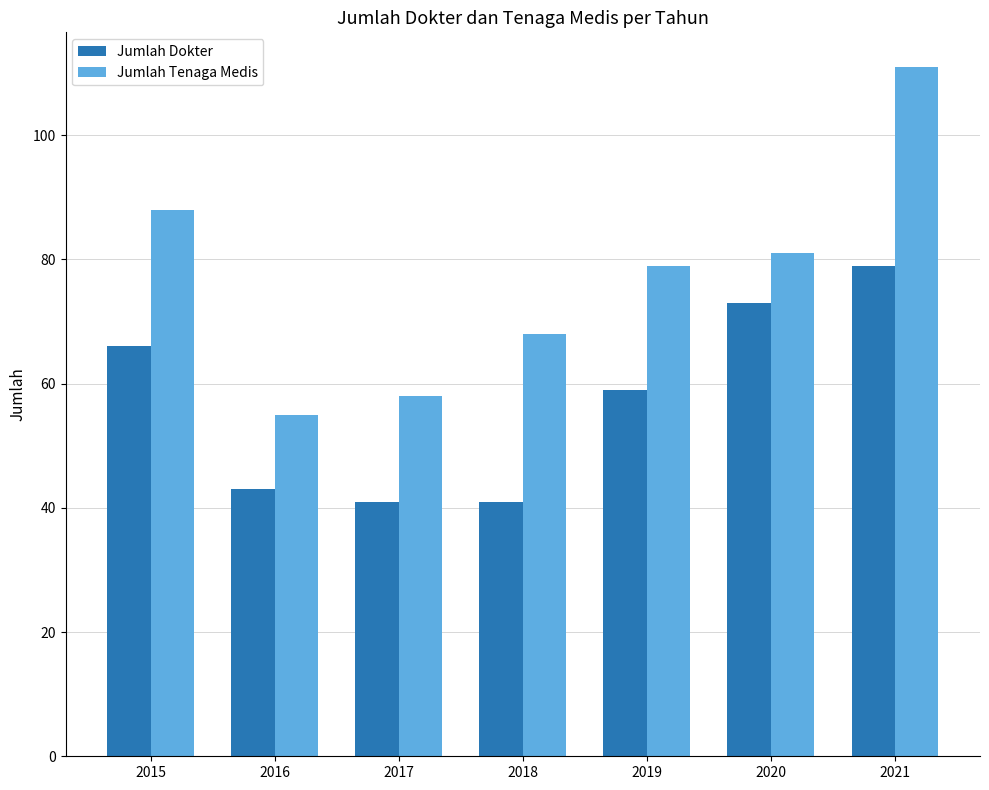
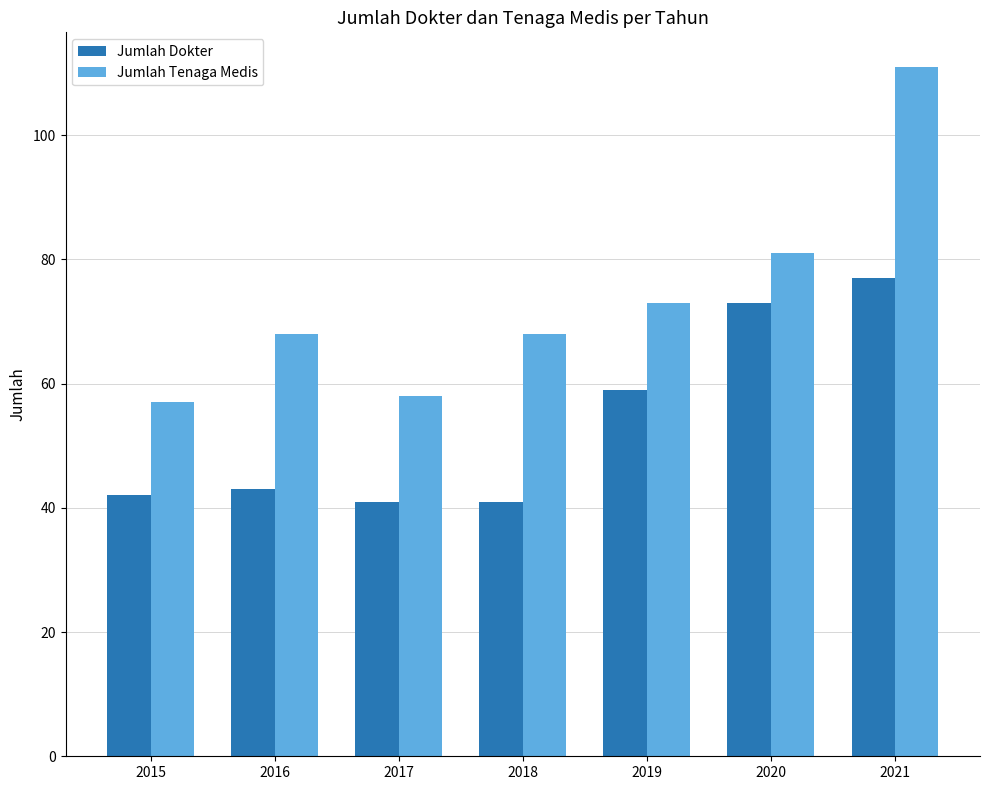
Jumlah Dokter, 2015: 66 -> 42
Jumlah Tenaga Medis, 2015: 88 -> 57
Jumlah Tenaga Medis, 2016: 55 -> 68
Jumlah Tenaga Medis, 2019: 79 -> 73
Jumlah Dokter, 2021: 79 -> 77
